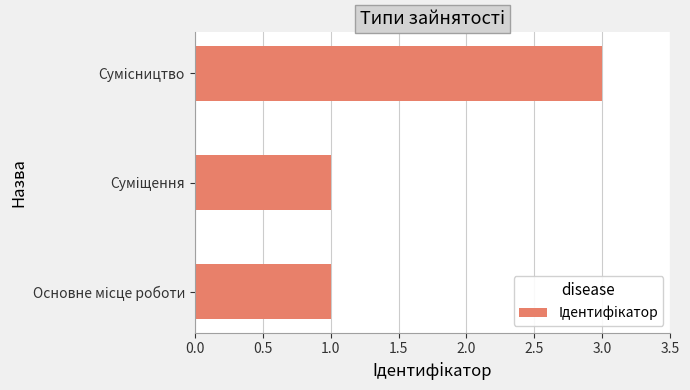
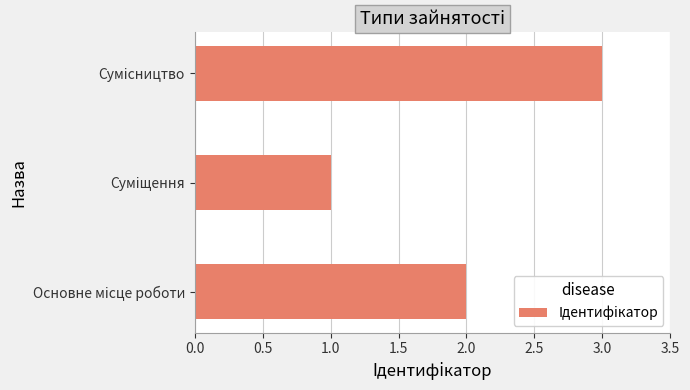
Основне місце роботи: 1 -> 2
